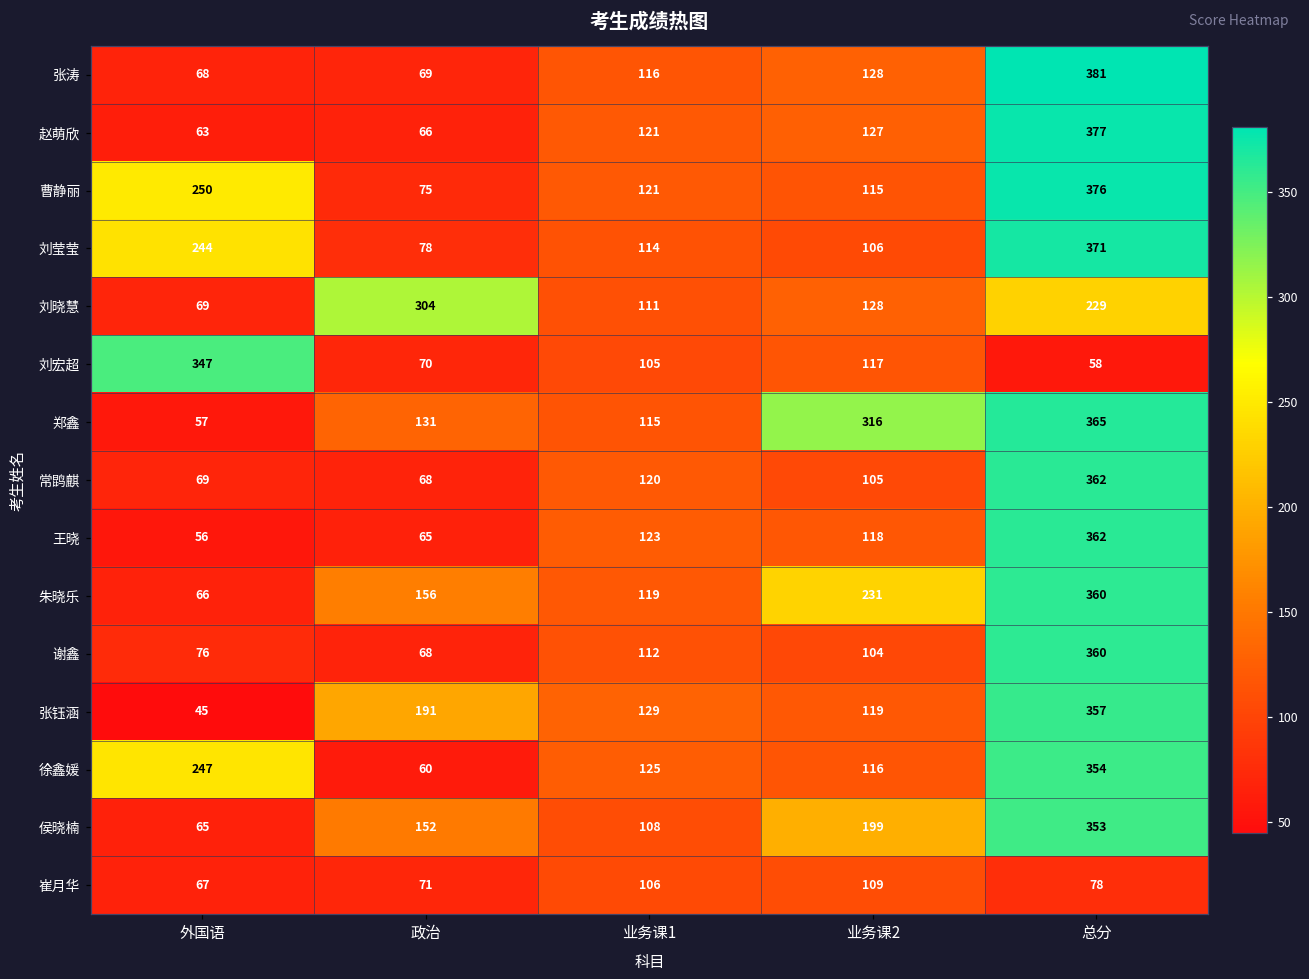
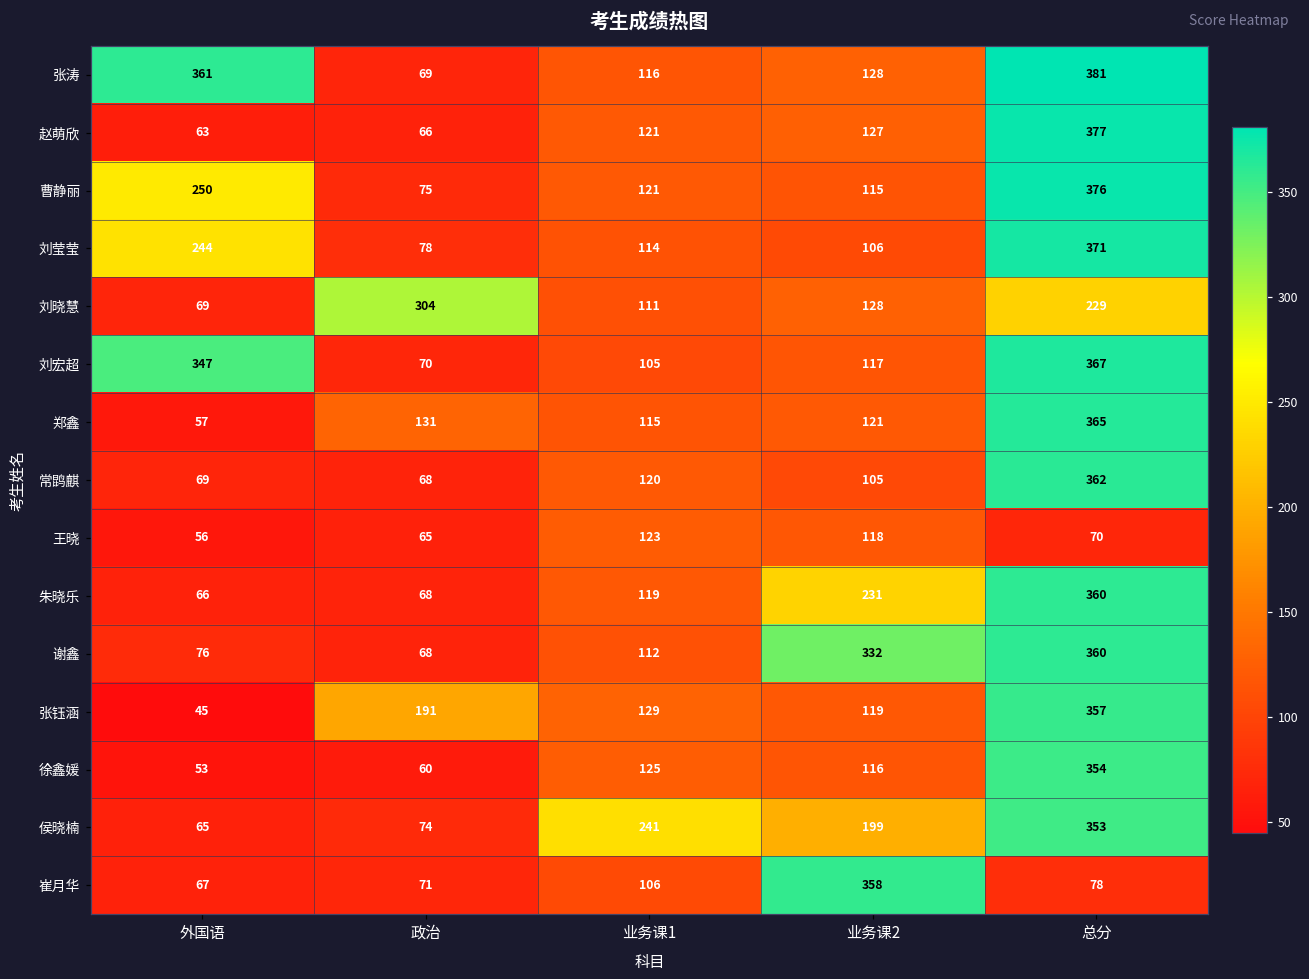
张涛, 外国语: 68 -> 361
刘宏超, 总分: 58 -> 367
郑鑫, 业务课2: 316 -> 121
王晓, 总分: 362 -> 70
朱晓乐, 政治: 156 -> 68
谢鑫, 业务课2: 104 -> 332
徐鑫媛, 外国语: 247 -> 53
侯晓楠, 政治: 152 -> 74
侯晓楠, 业务课1: 108 -> 241
崔月华, 业务课2: 109 -> 358
